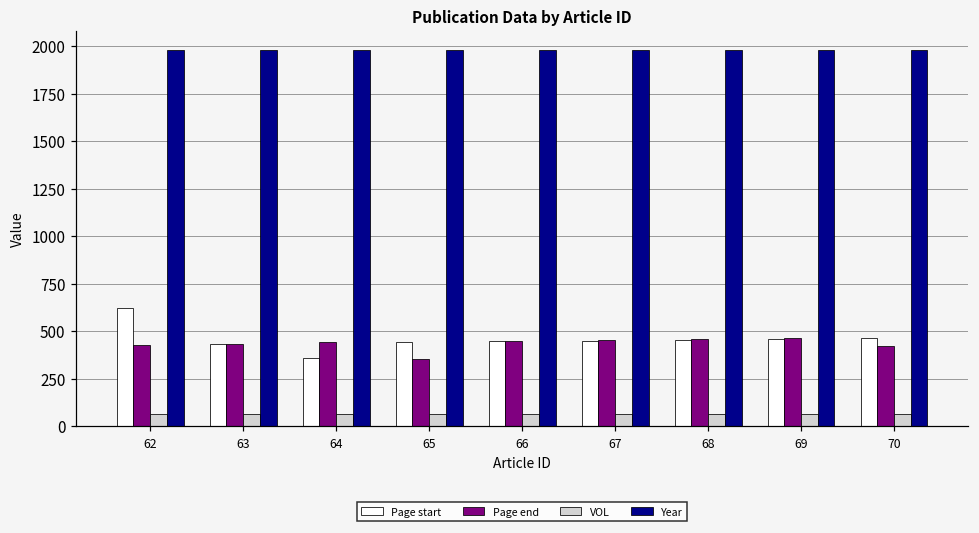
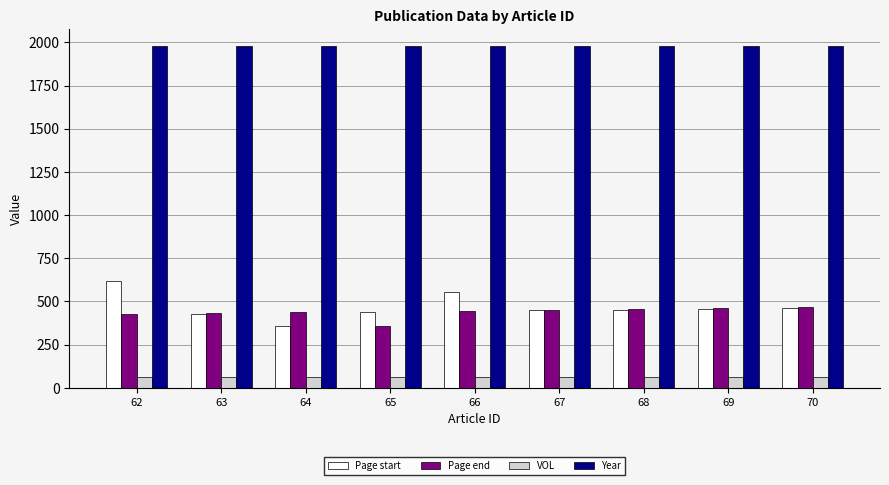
Page start, 66: 450 -> 560
Page end, 70: 420 -> 470
